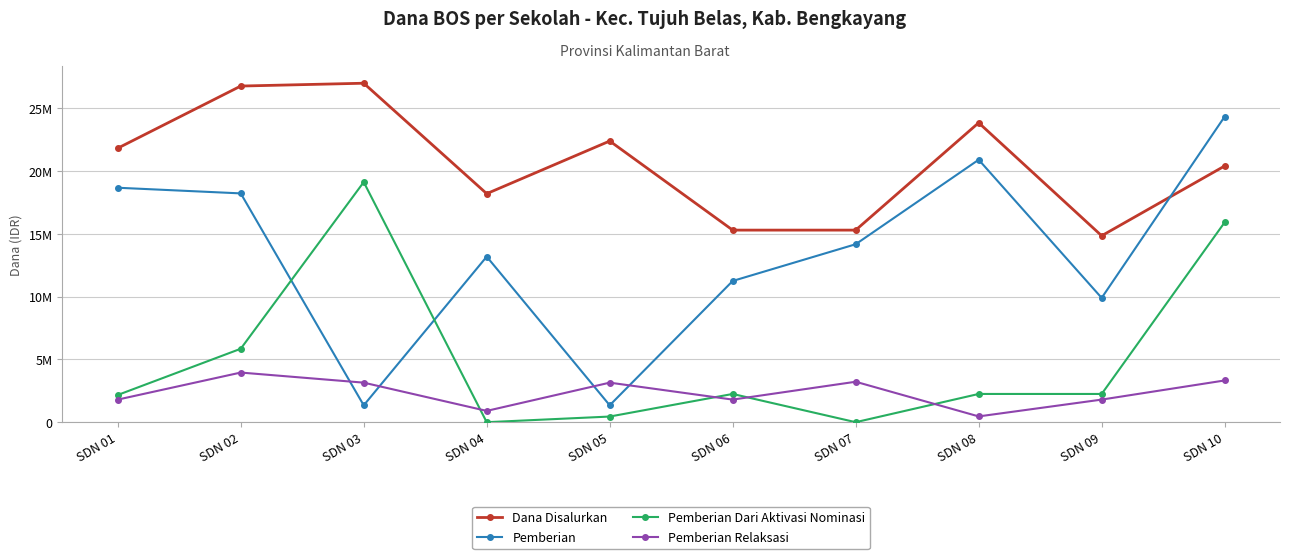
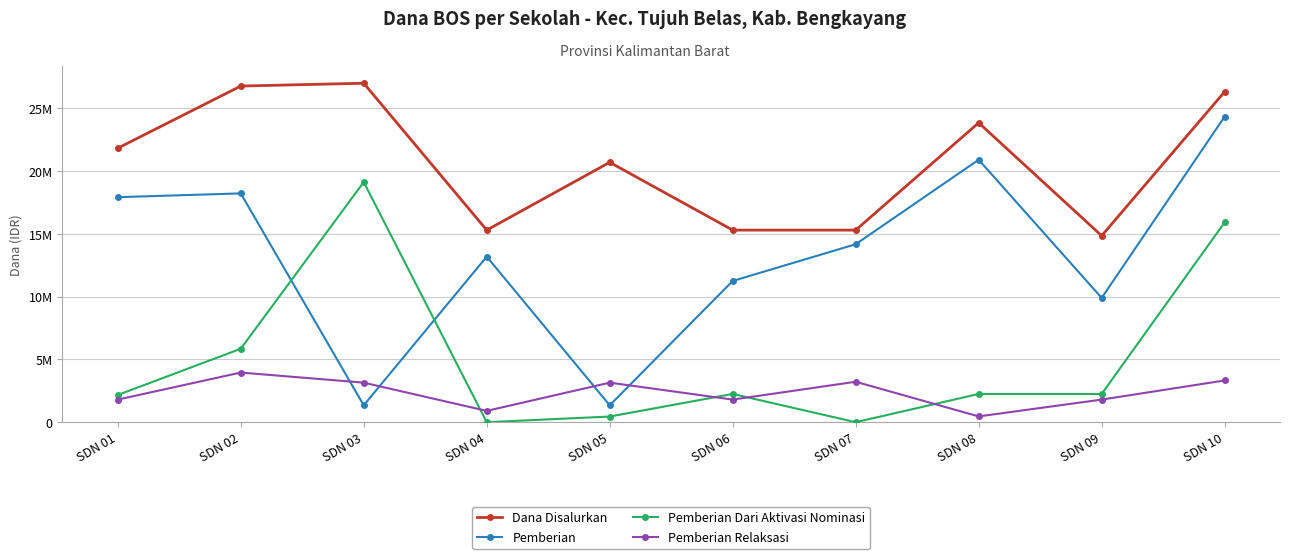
Pemberian, SDN 01: 18700000 -> 17900000
Dana Disalurkan, SDN 04: 18200000 -> 15300000
Dana Disalurkan, SDN 05: 22400000 -> 20700000
Dana Disalurkan, SDN 10: 20400000 -> 26300000
